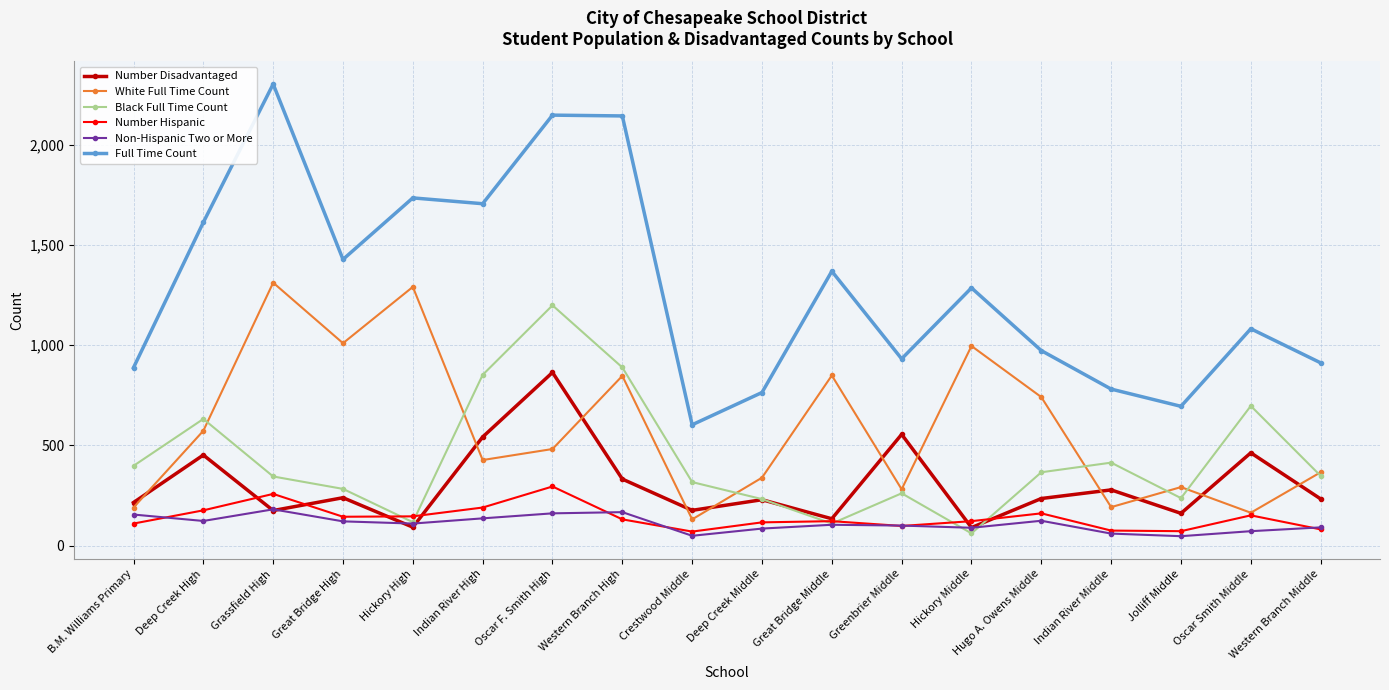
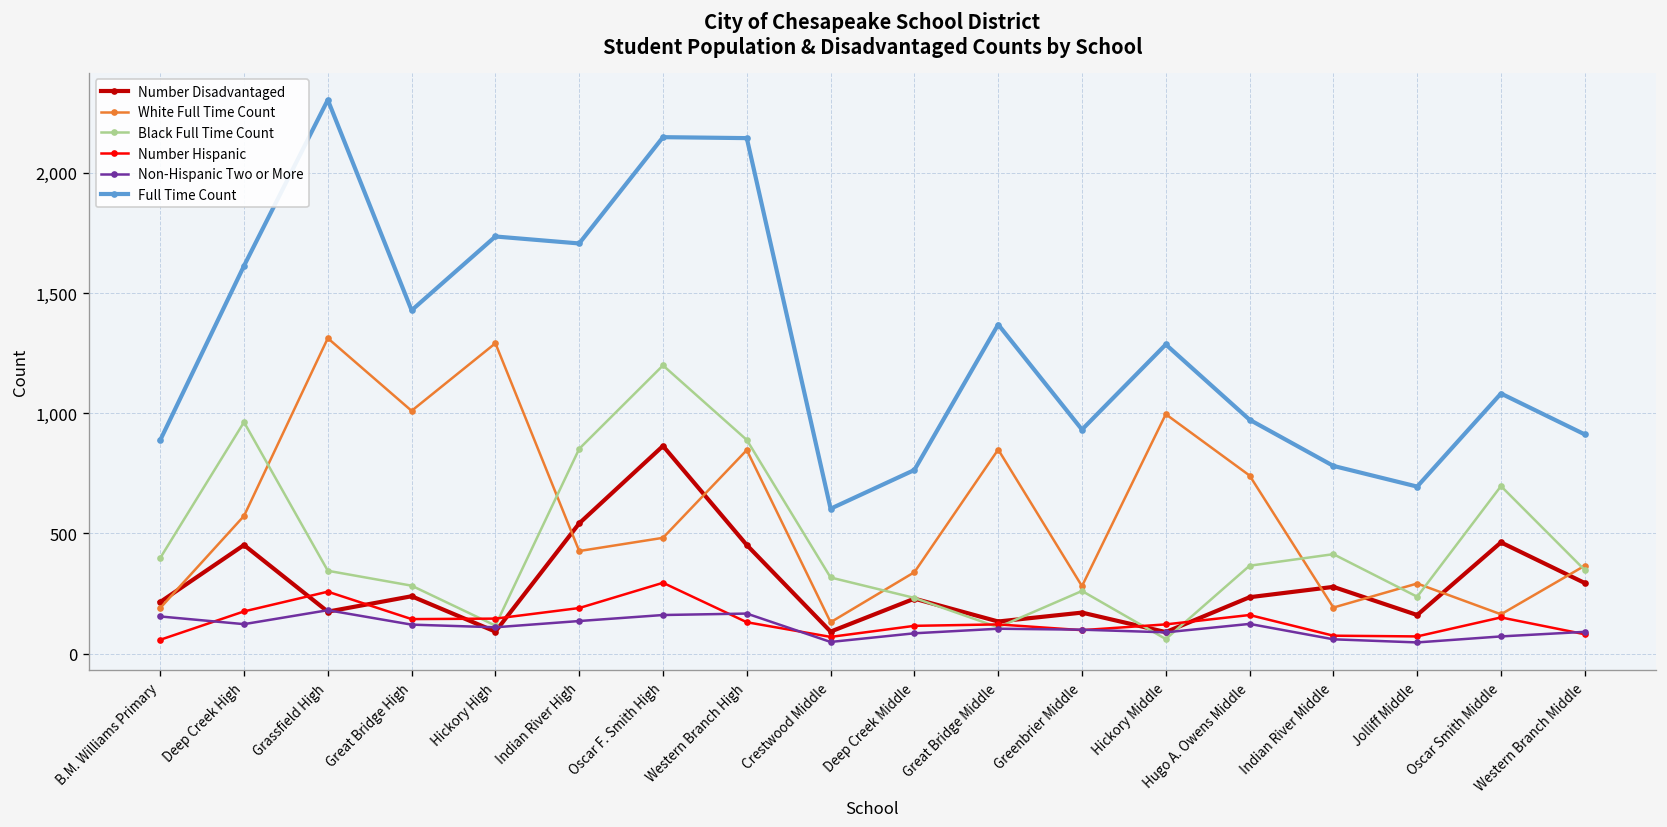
Number Hispanic, B.M. Williams Primary: 110 -> 60
Black Full Time Count, Deep Creek High: 630 -> 960
Number Disadvantaged, Western Branch High: 330 -> 450
Number Disadvantaged, Crestwood Middle: 180 -> 90
Number Disadvantaged, Greenbrier Middle: 560 -> 170
Number Disadvantaged, Western Branch Middle: 230 -> 290
